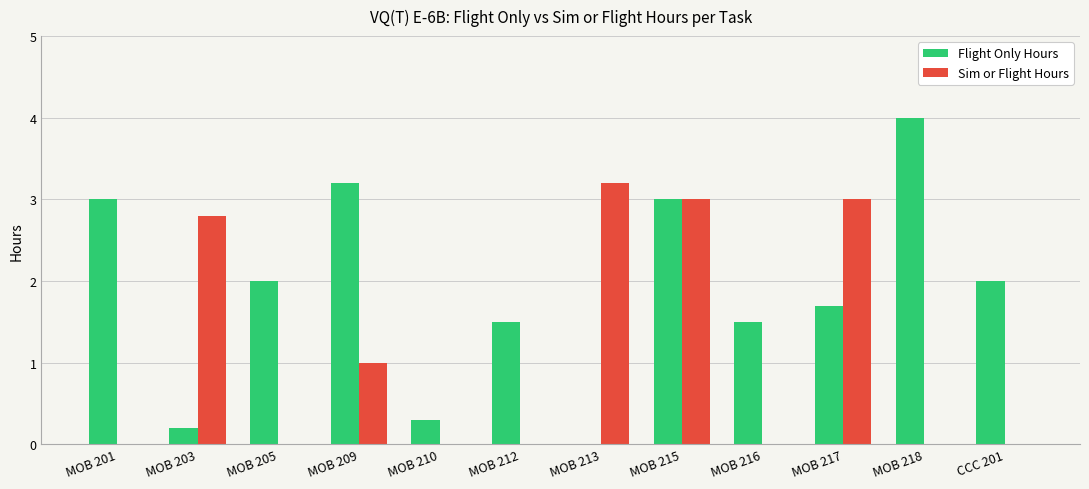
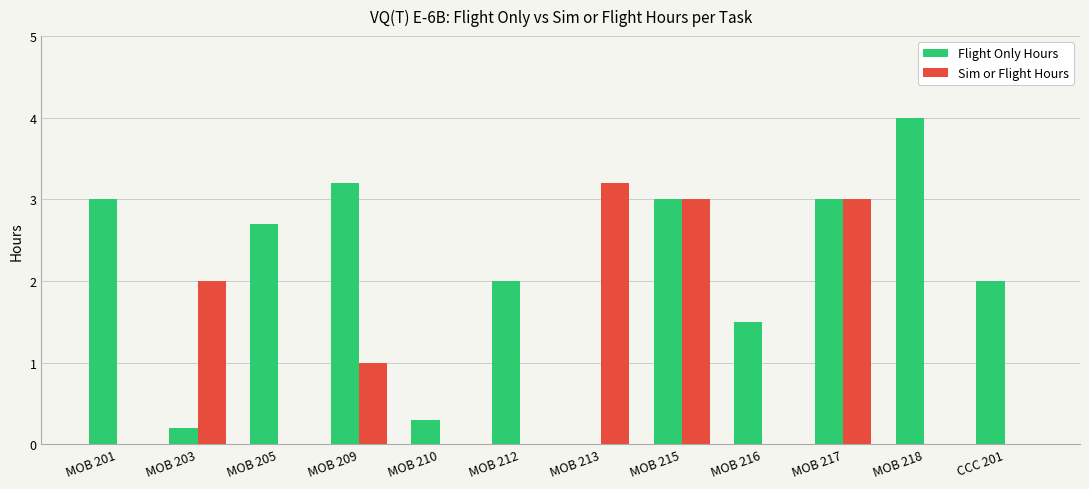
Sim or Flight Hours, MOB 203: 2.8 -> 2.0
Flight Only Hours, MOB 205: 2.0 -> 2.7
Flight Only Hours, MOB 212: 1.5 -> 2.0
Flight Only Hours, MOB 217: 1.7 -> 3.0
